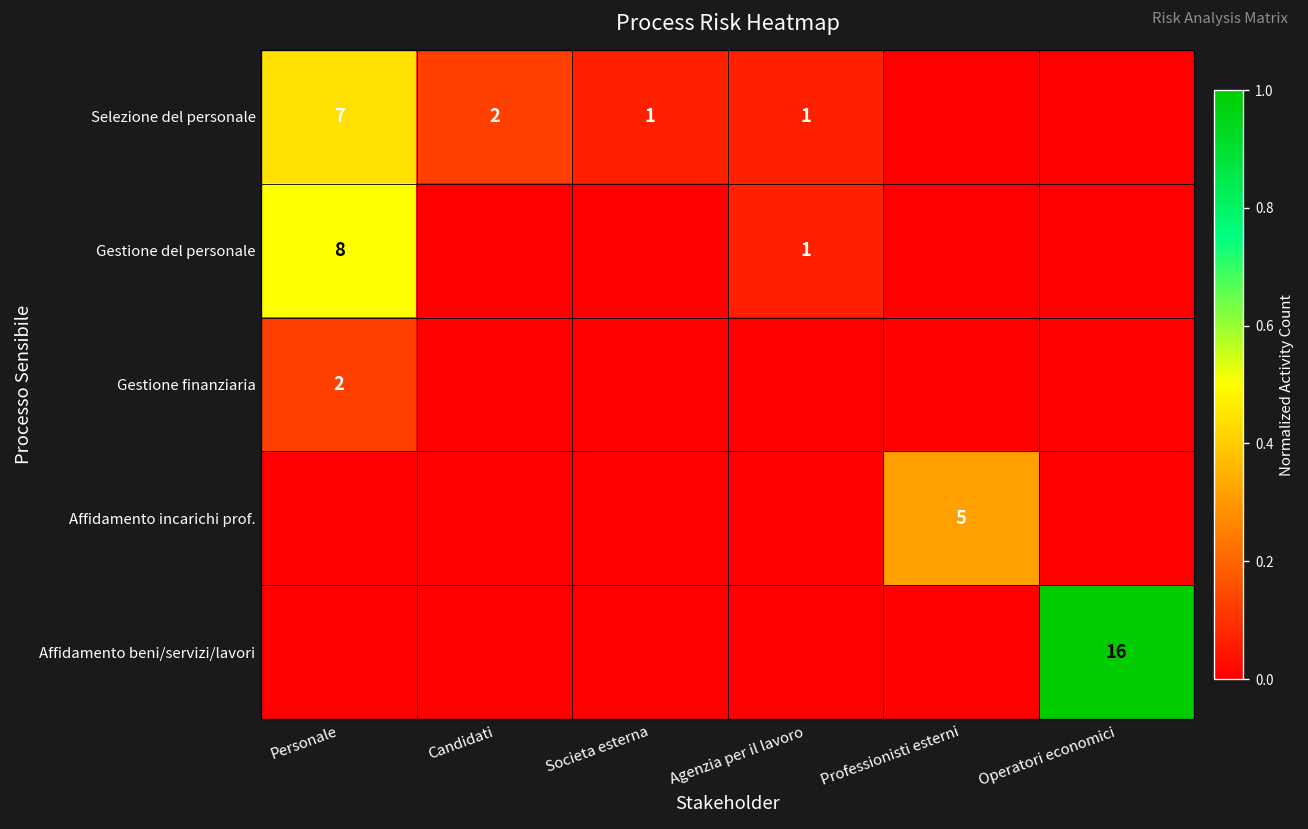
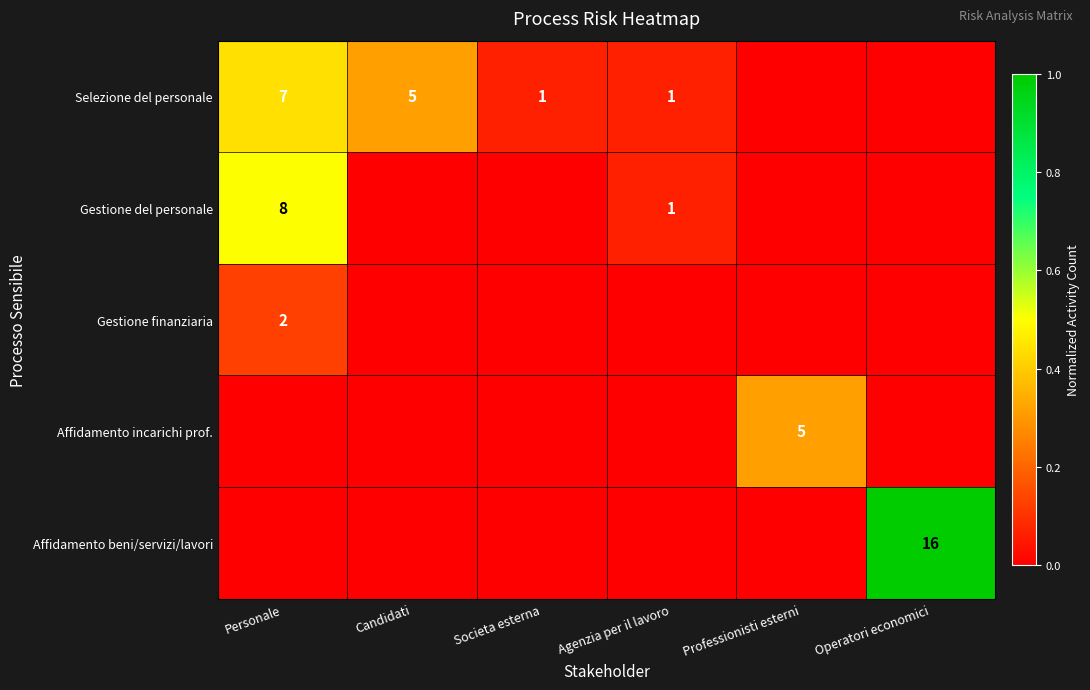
Selezione del personale, Candidati: 2 -> 5
